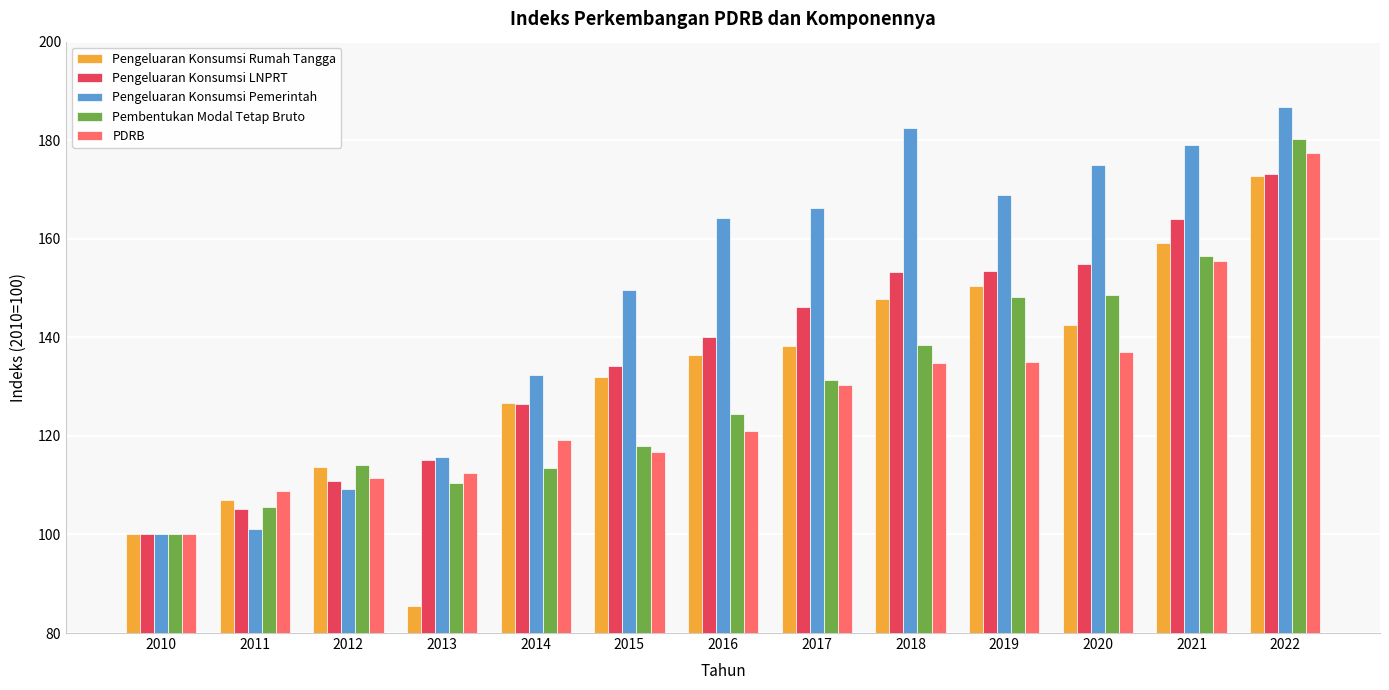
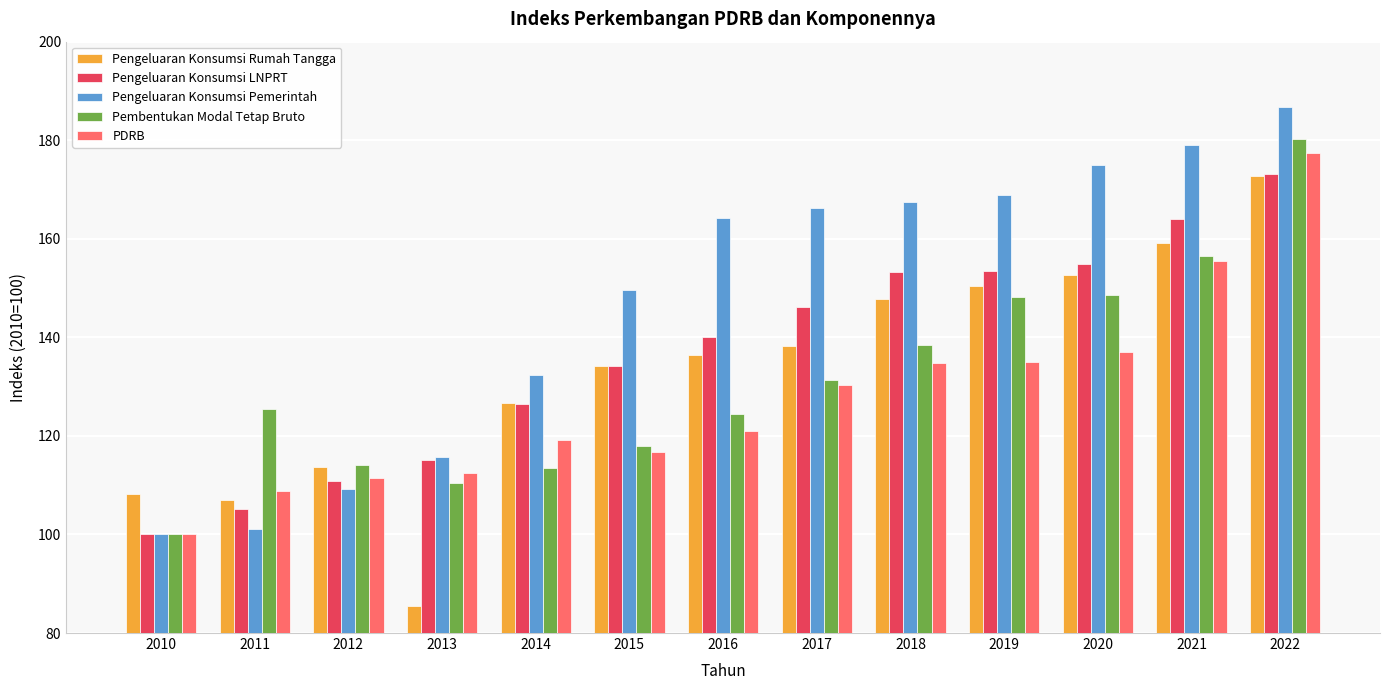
Pengeluaran Konsumsi Rumah Tangga, 2010: 100 -> 108
Pembentukan Modal Tetap Bruto, 2011: 106 -> 126
Pengeluaran Konsumsi Rumah Tangga, 2015: 132 -> 134
Pengeluaran Konsumsi Pemerintah, 2018: 183 -> 168
Pengeluaran Konsumsi Rumah Tangga, 2020: 143 -> 153
